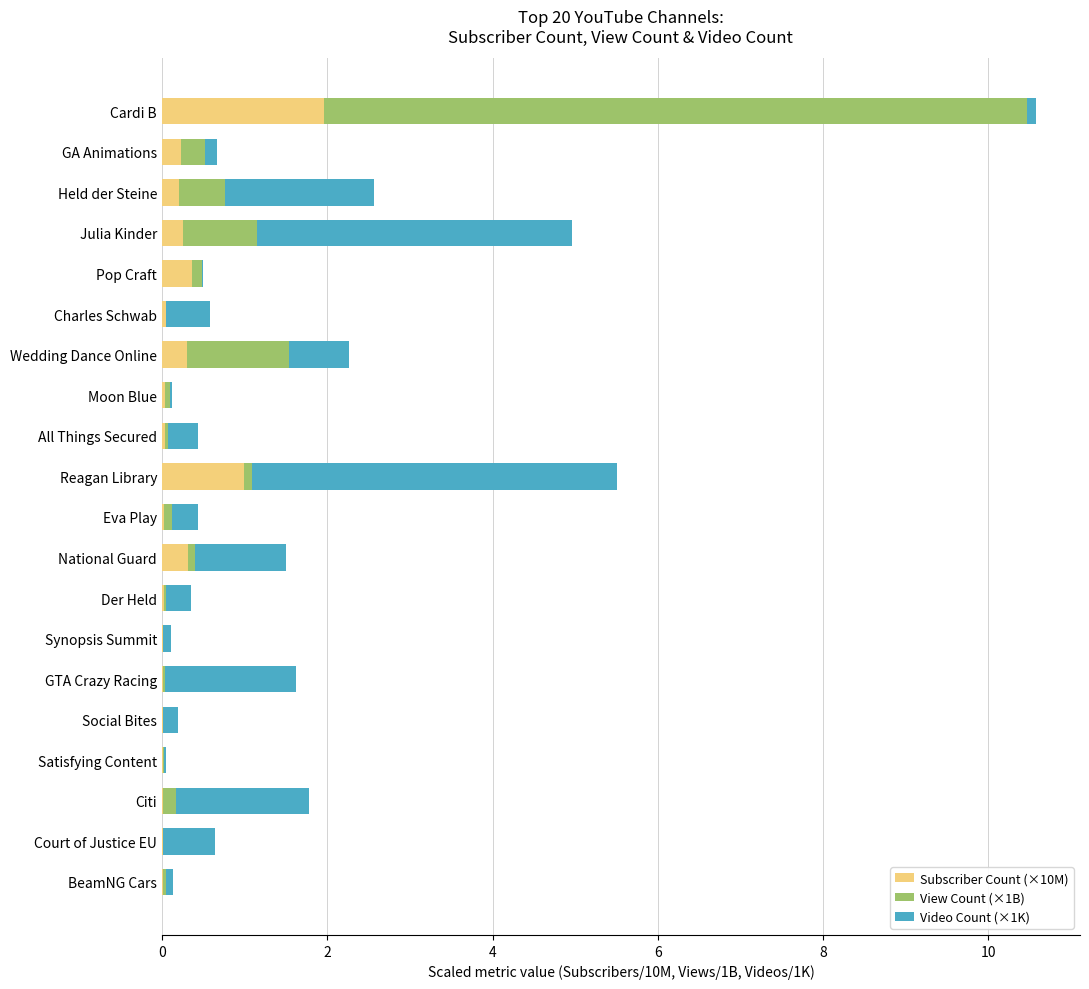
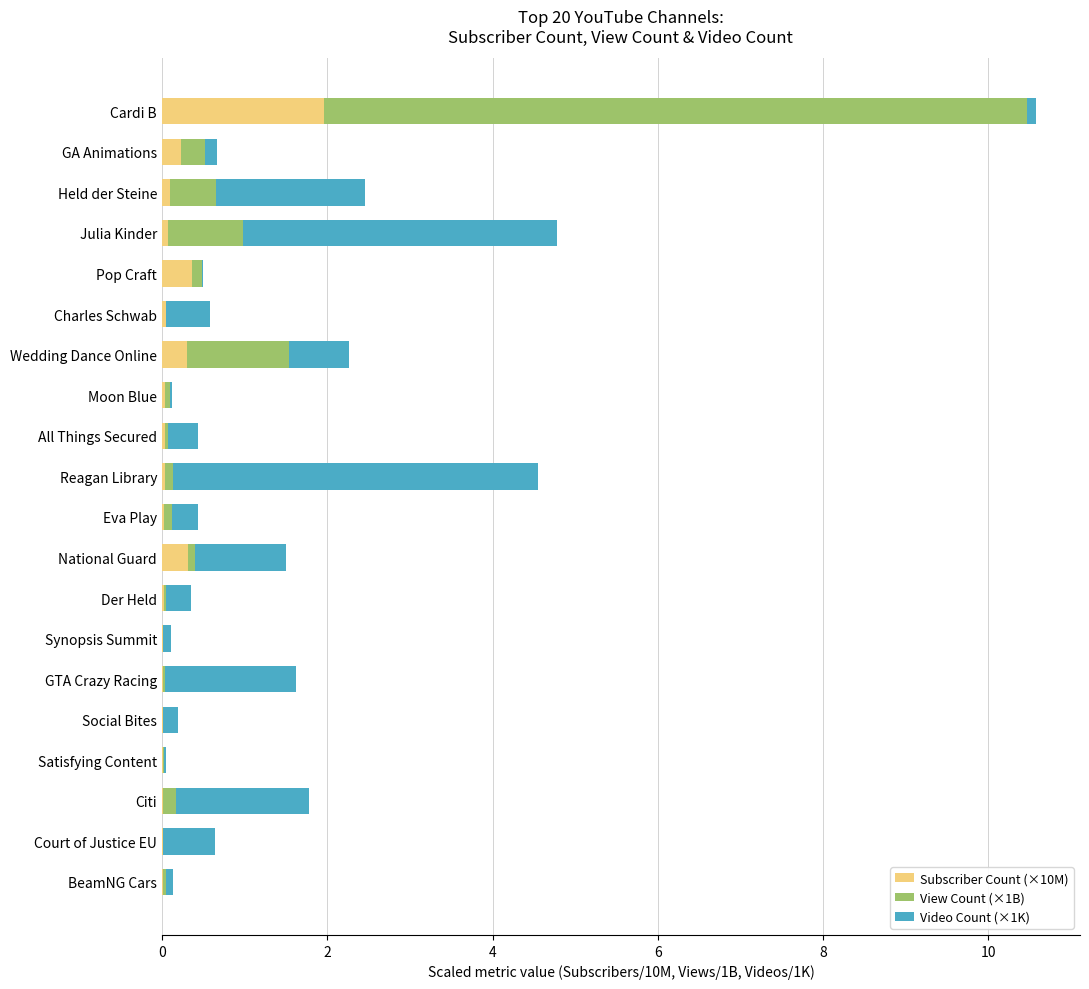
Subscriber Count (×10M), Held der Steine: 0.2 -> 0.1
Subscriber Count (×10M), Julia Kinder: 0.3 -> 0.1
Subscriber Count (×10M), Reagan Library: 1.0 -> 0.0
